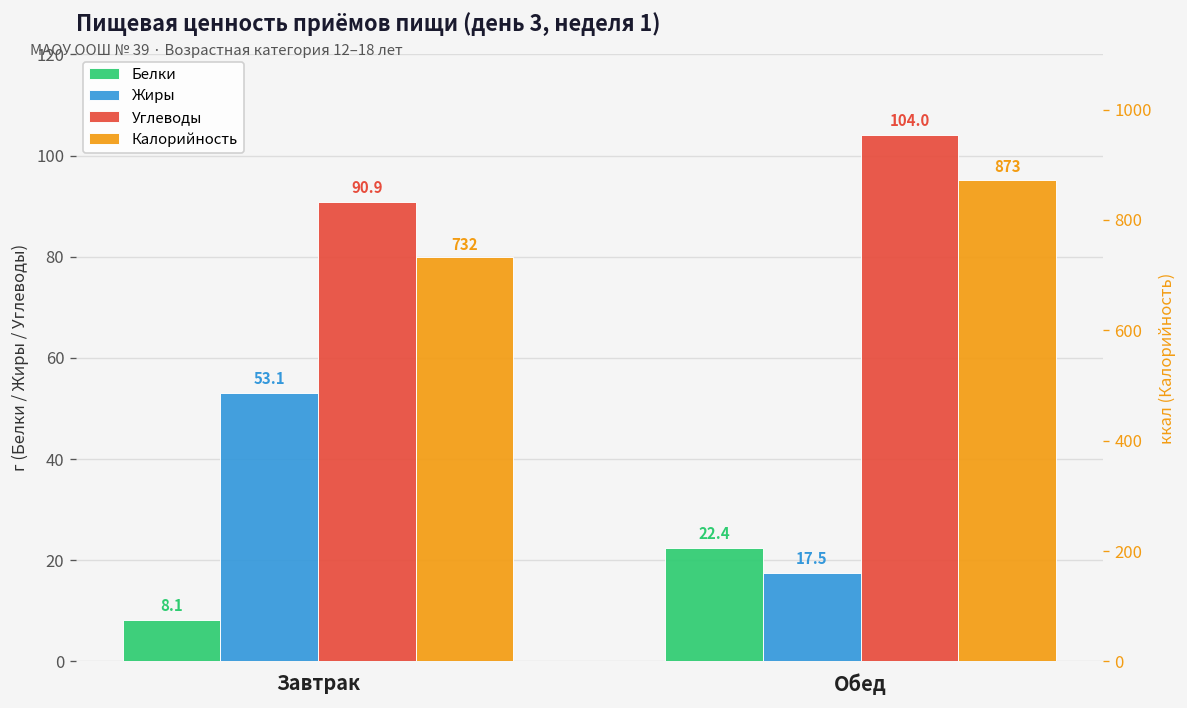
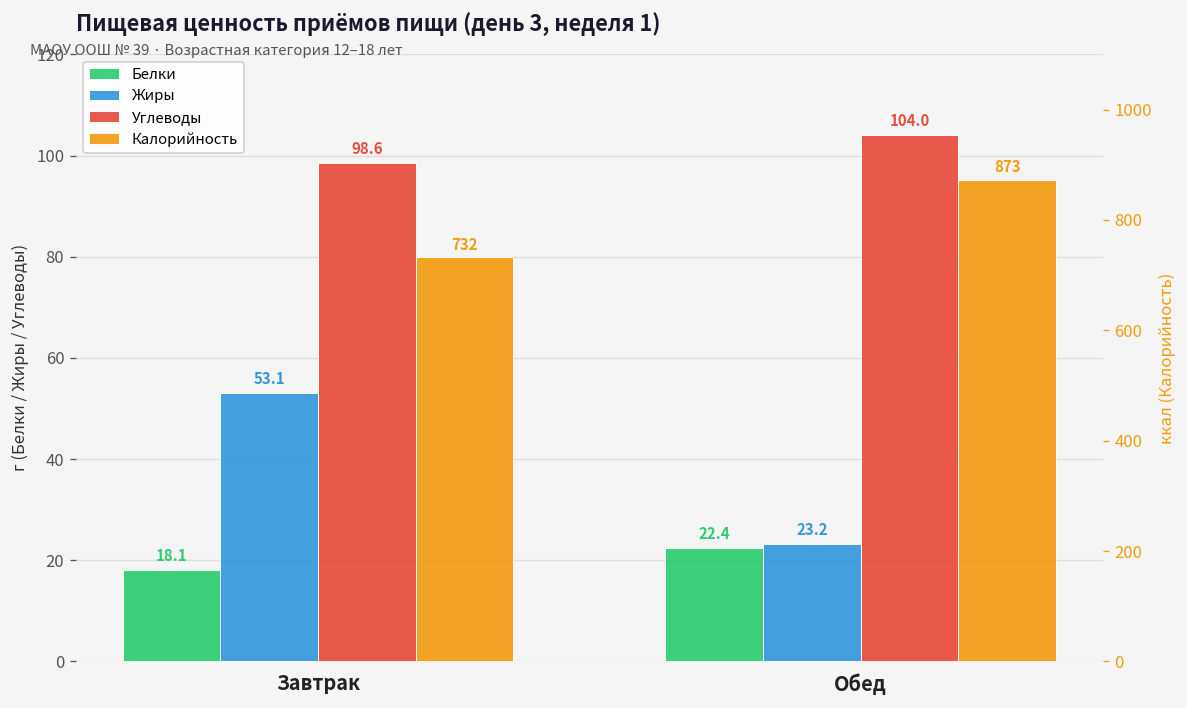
Белки, Завтрак: 8.1 -> 18.1
Углеводы, Завтрак: 90.9 -> 98.6
Жиры, Обед: 17.5 -> 23.2
